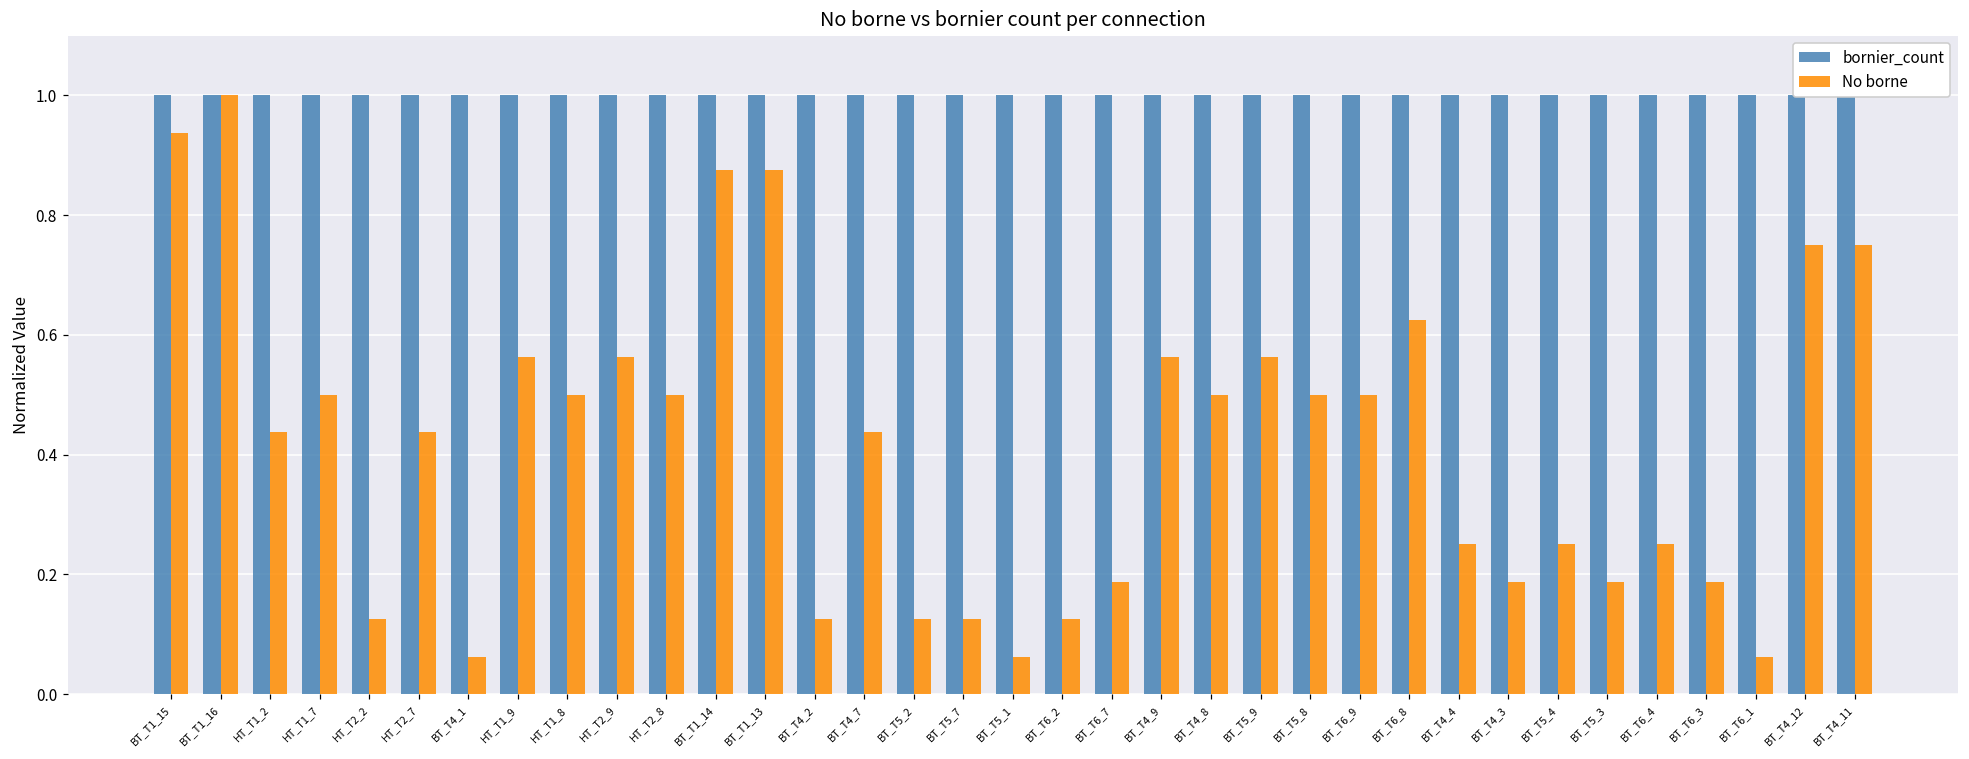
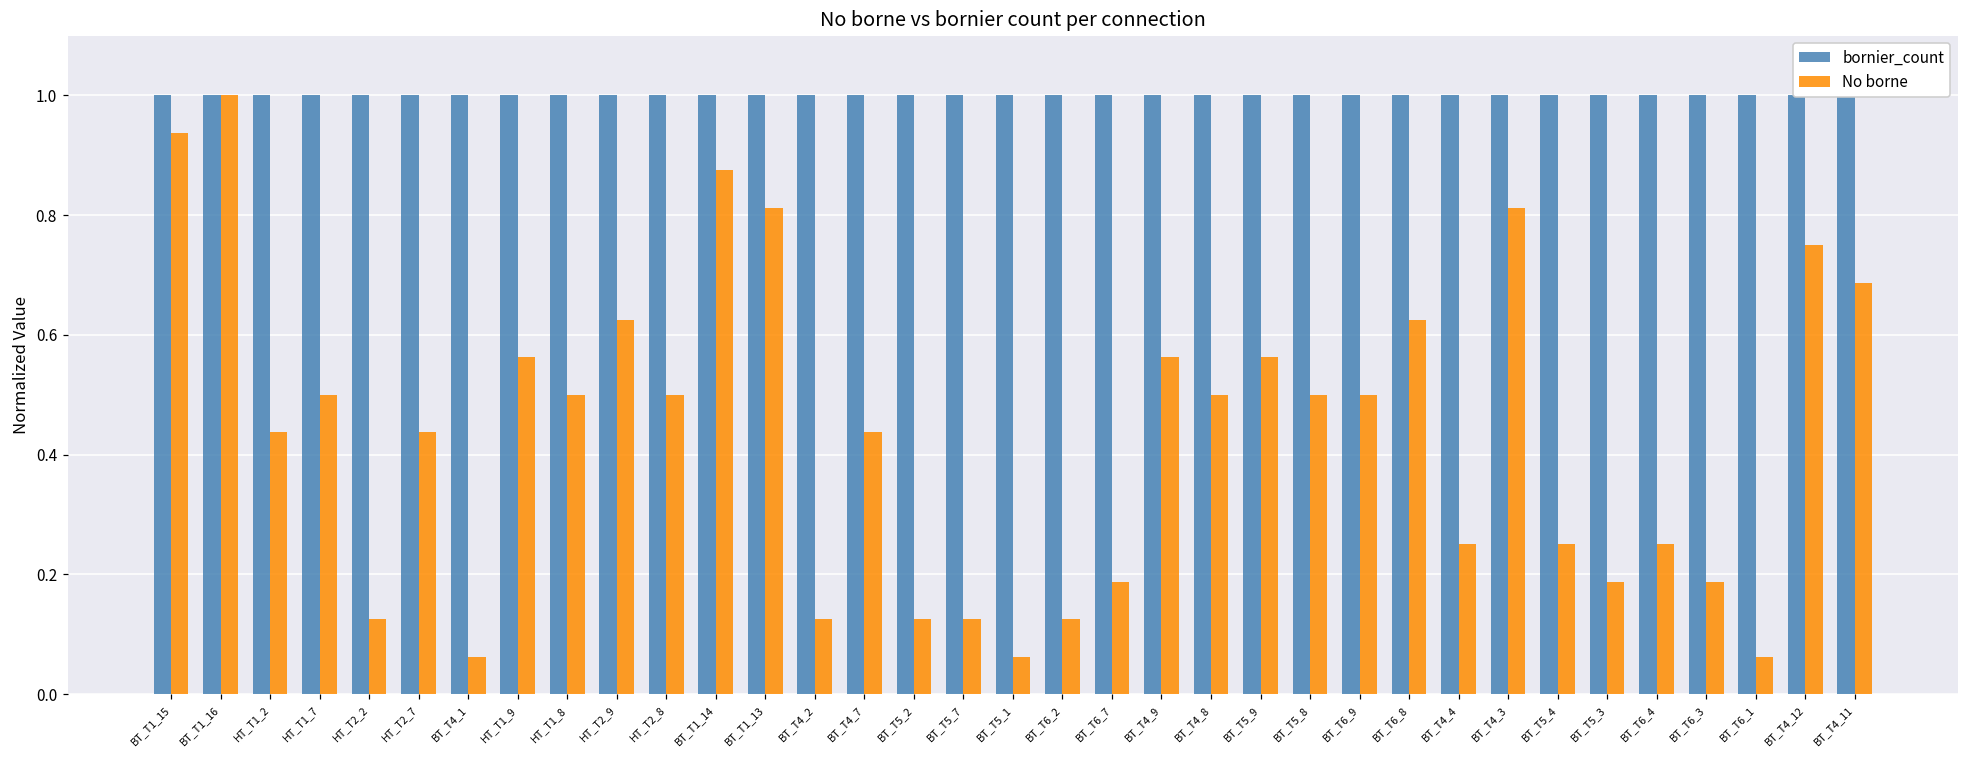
No borne, HT_T2_9: 0.56 -> 0.63
No borne, BT_T1_13: 0.88 -> 0.81
No borne, BT_T4_3: 0.19 -> 0.81
No borne, BT_T4_11: 0.75 -> 0.69
